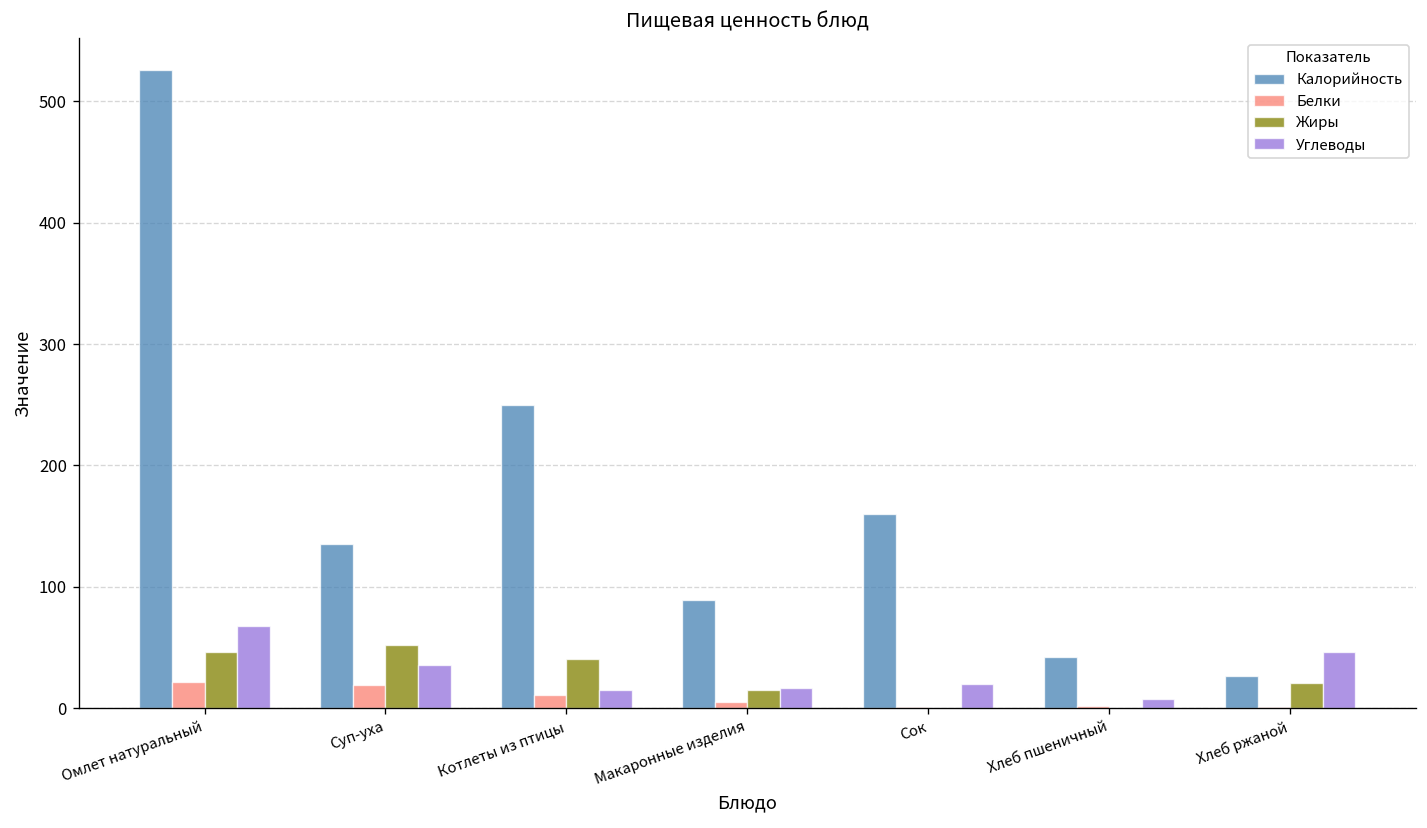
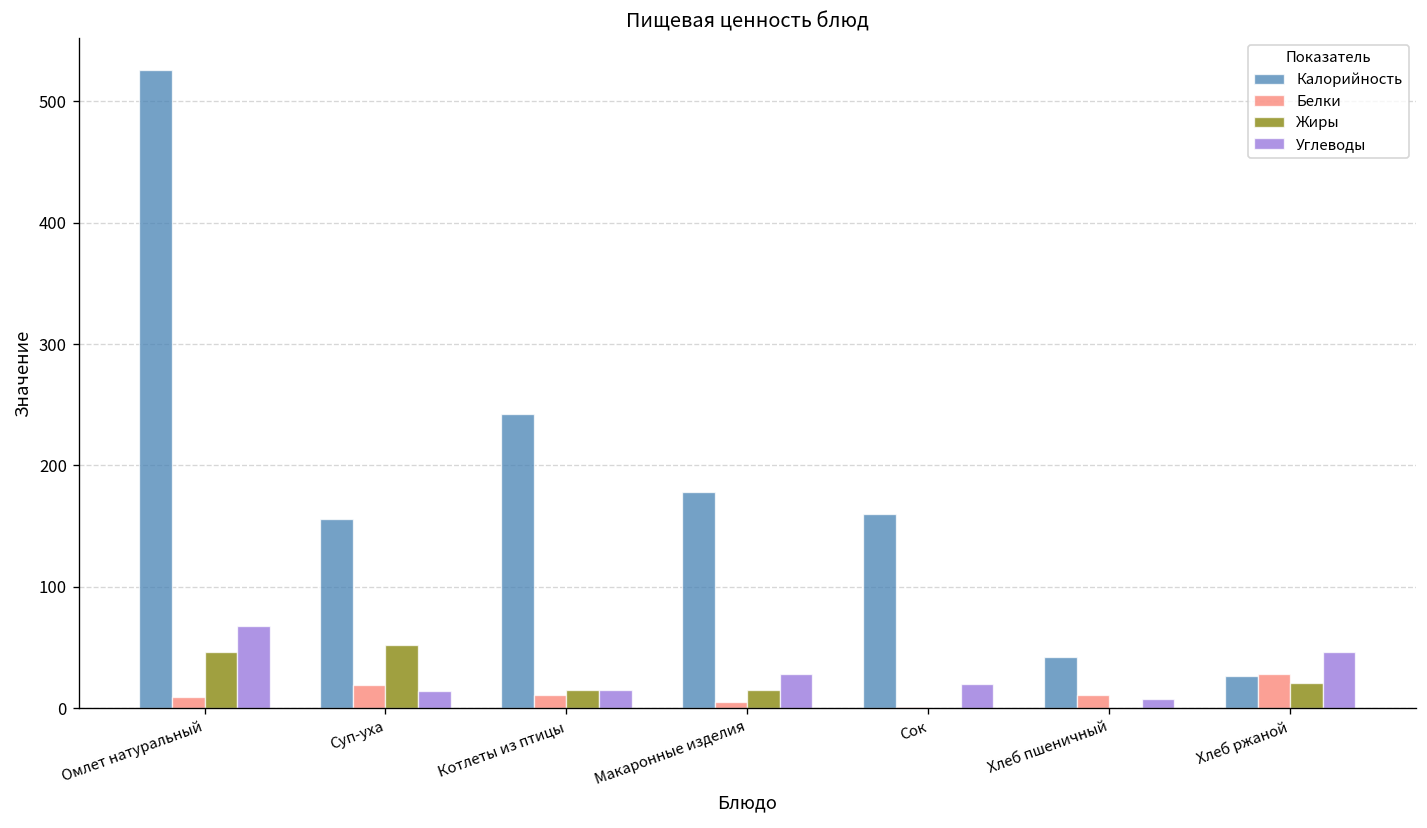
Белки, Омлет натуральный: 22 -> 9
Калорийность, Суп-уха: 135 -> 156
Углеводы, Суп-уха: 36 -> 14
Калорийность, Котлеты из птицы: 250 -> 242
Жиры, Котлеты из птицы: 41 -> 15
Калорийность, Макаронные изделия: 89 -> 178
Углеводы, Макаронные изделия: 17 -> 28
Белки, Хлеб пшеничный: 2 -> 11
Белки, Хлеб ржаной: 1 -> 28
